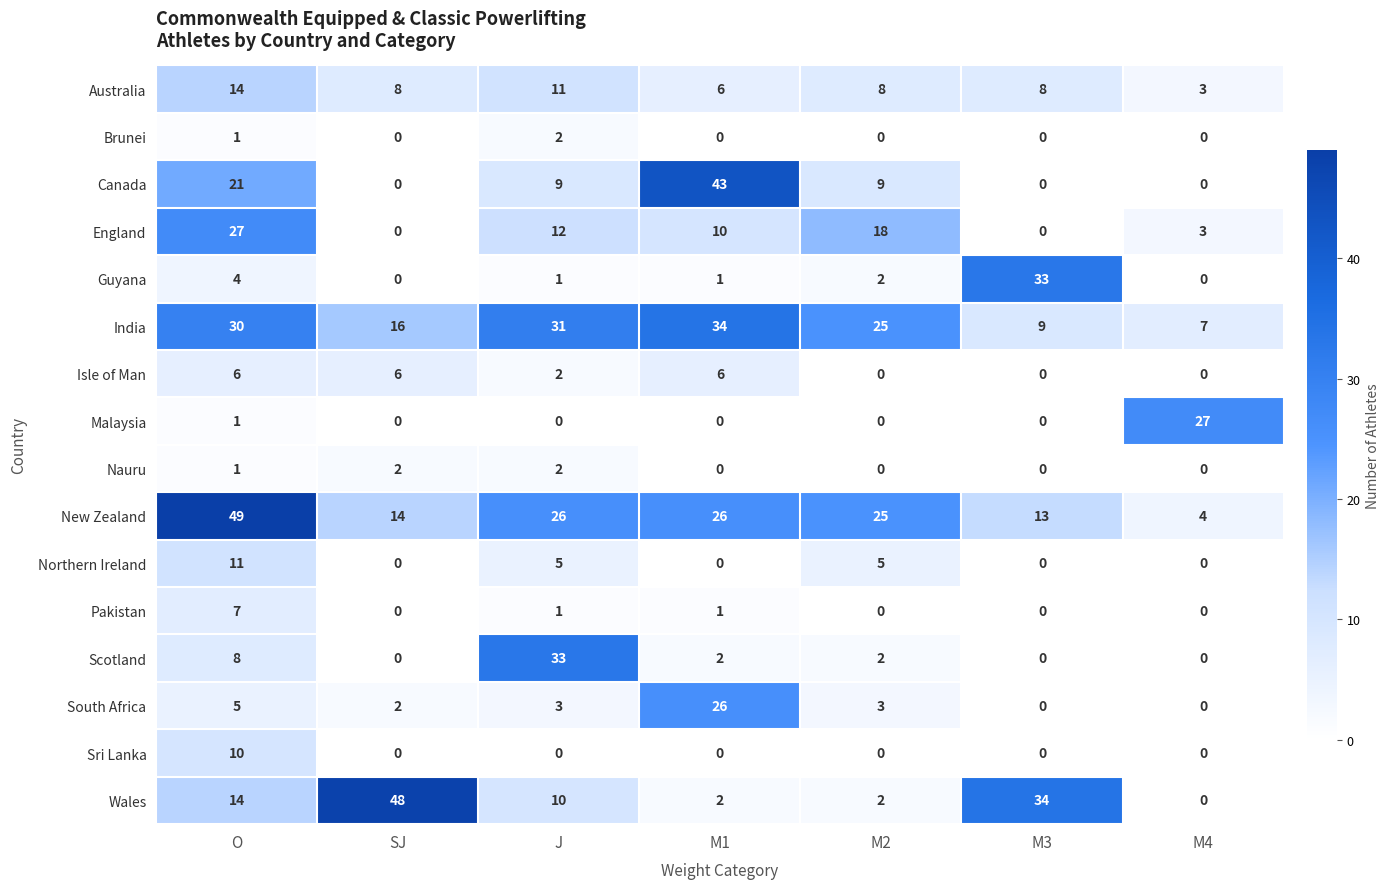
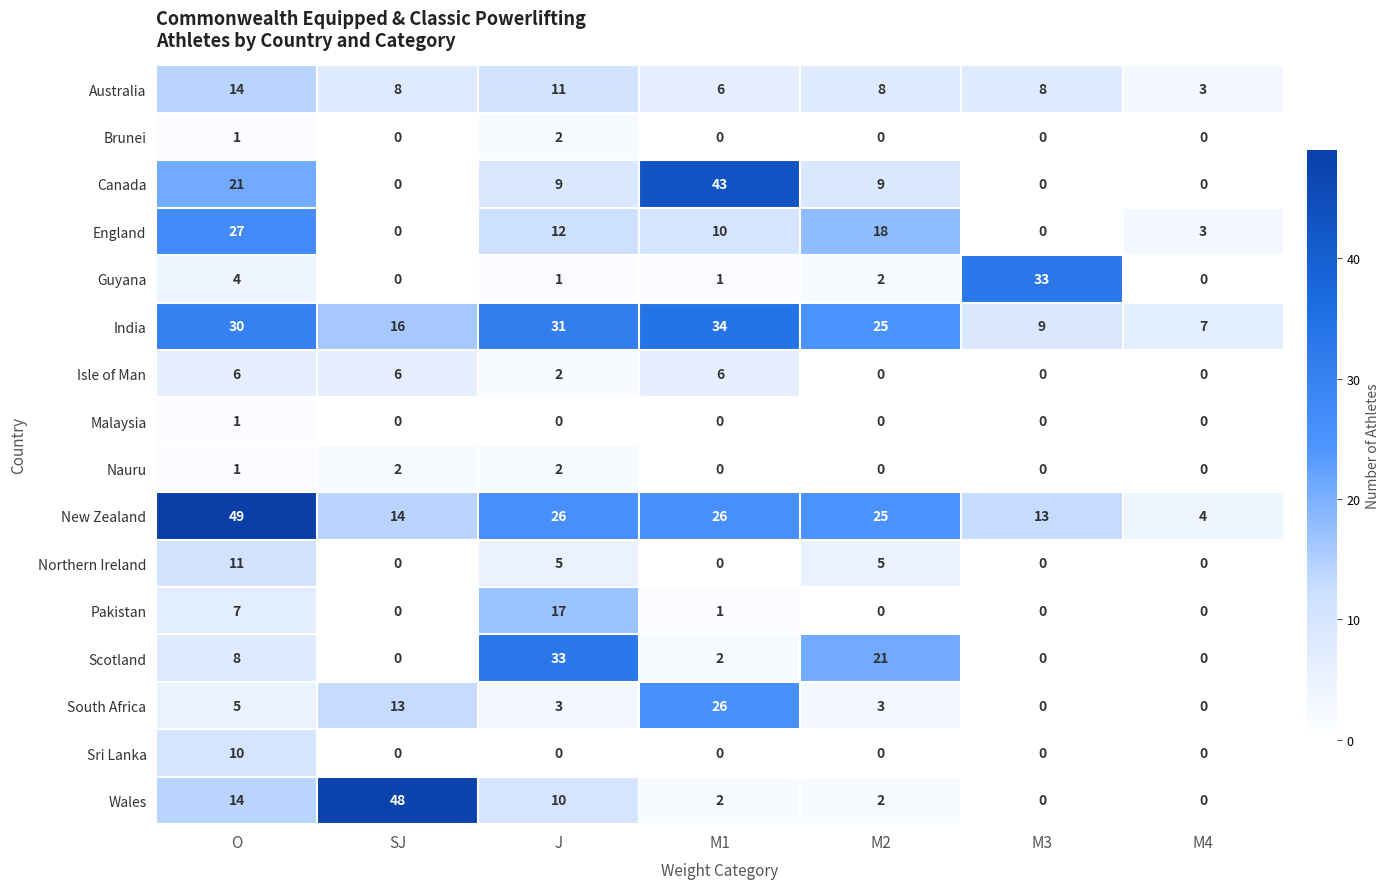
Malaysia, M4: 27 -> 0
Pakistan, J: 1 -> 17
Scotland, M2: 2 -> 21
South Africa, SJ: 2 -> 13
Wales, M3: 34 -> 0
